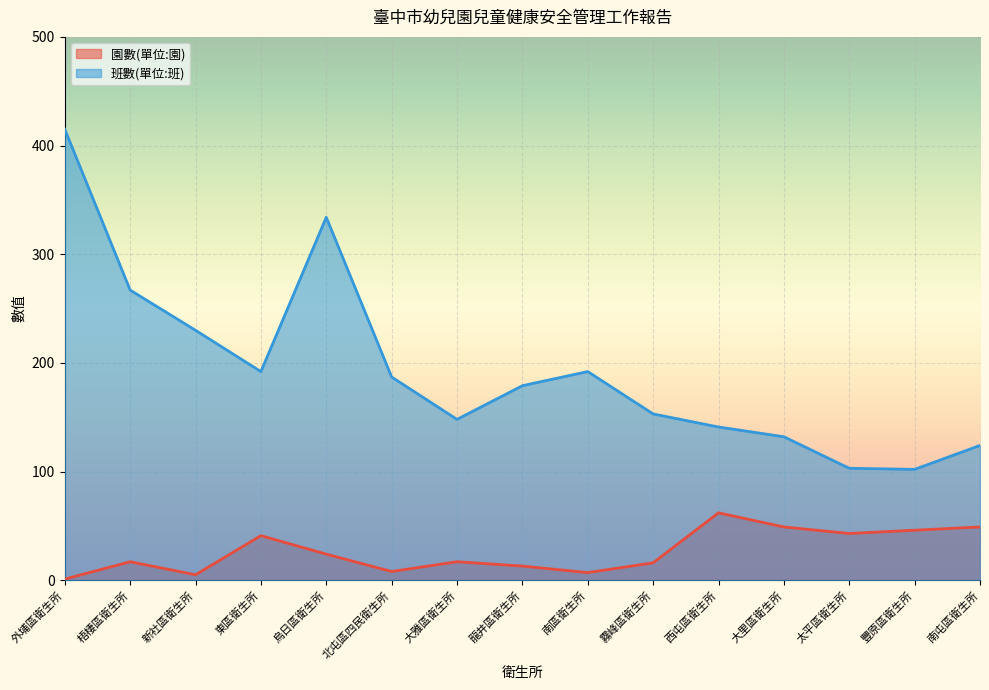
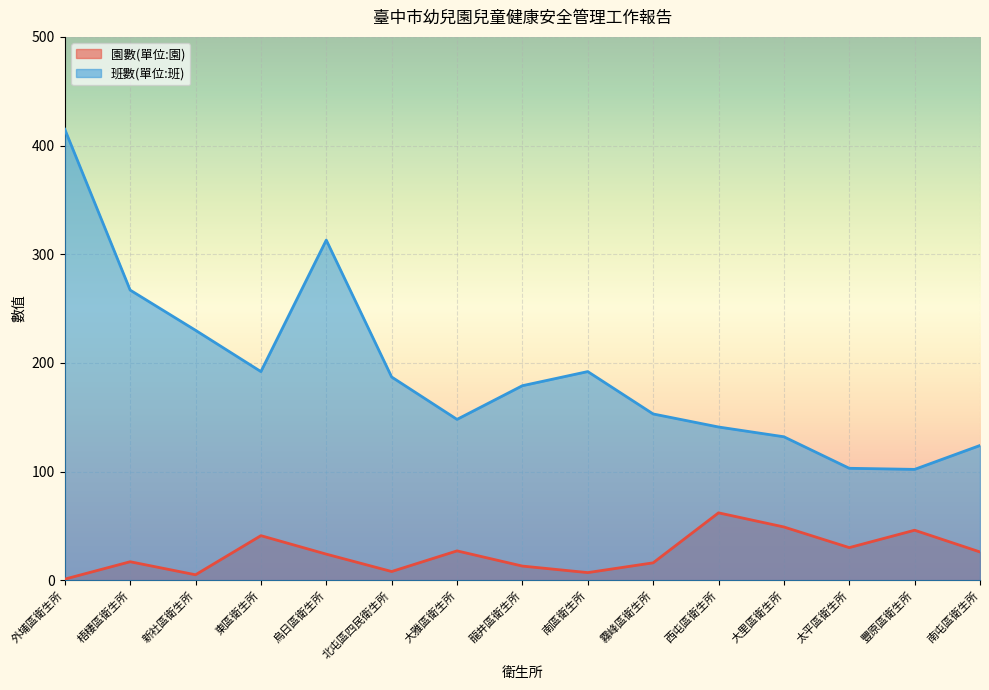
班數(單位:班), 烏日區衛生所: 334 -> 313
園數(單位:園), 大雅區衛生所: 17 -> 27
園數(單位:園), 太平區衛生所: 43 -> 30
園數(單位:園), 南屯區衛生所: 49 -> 26
